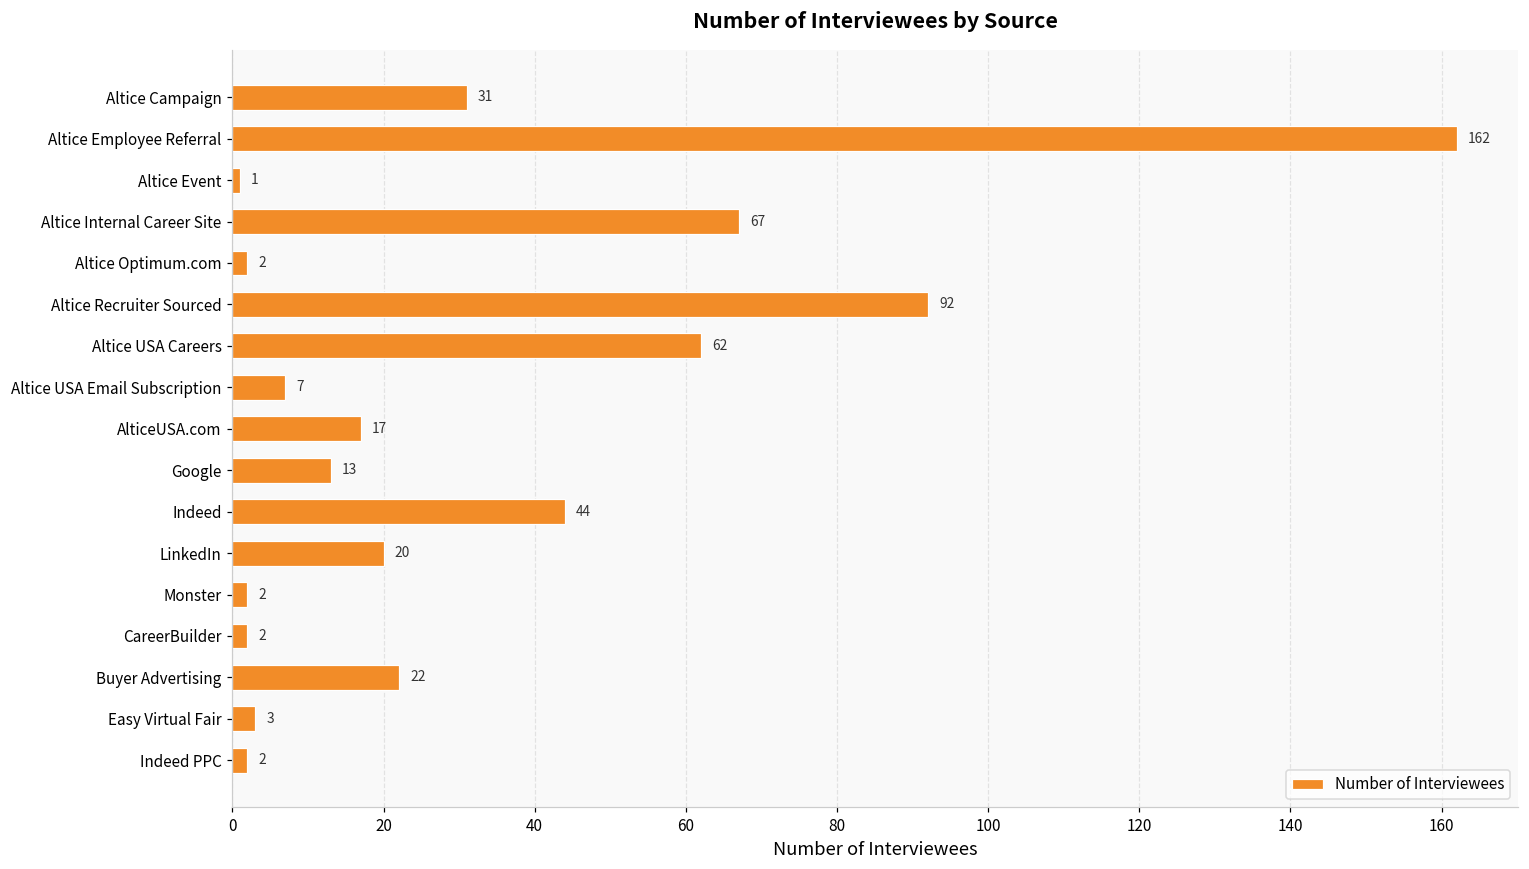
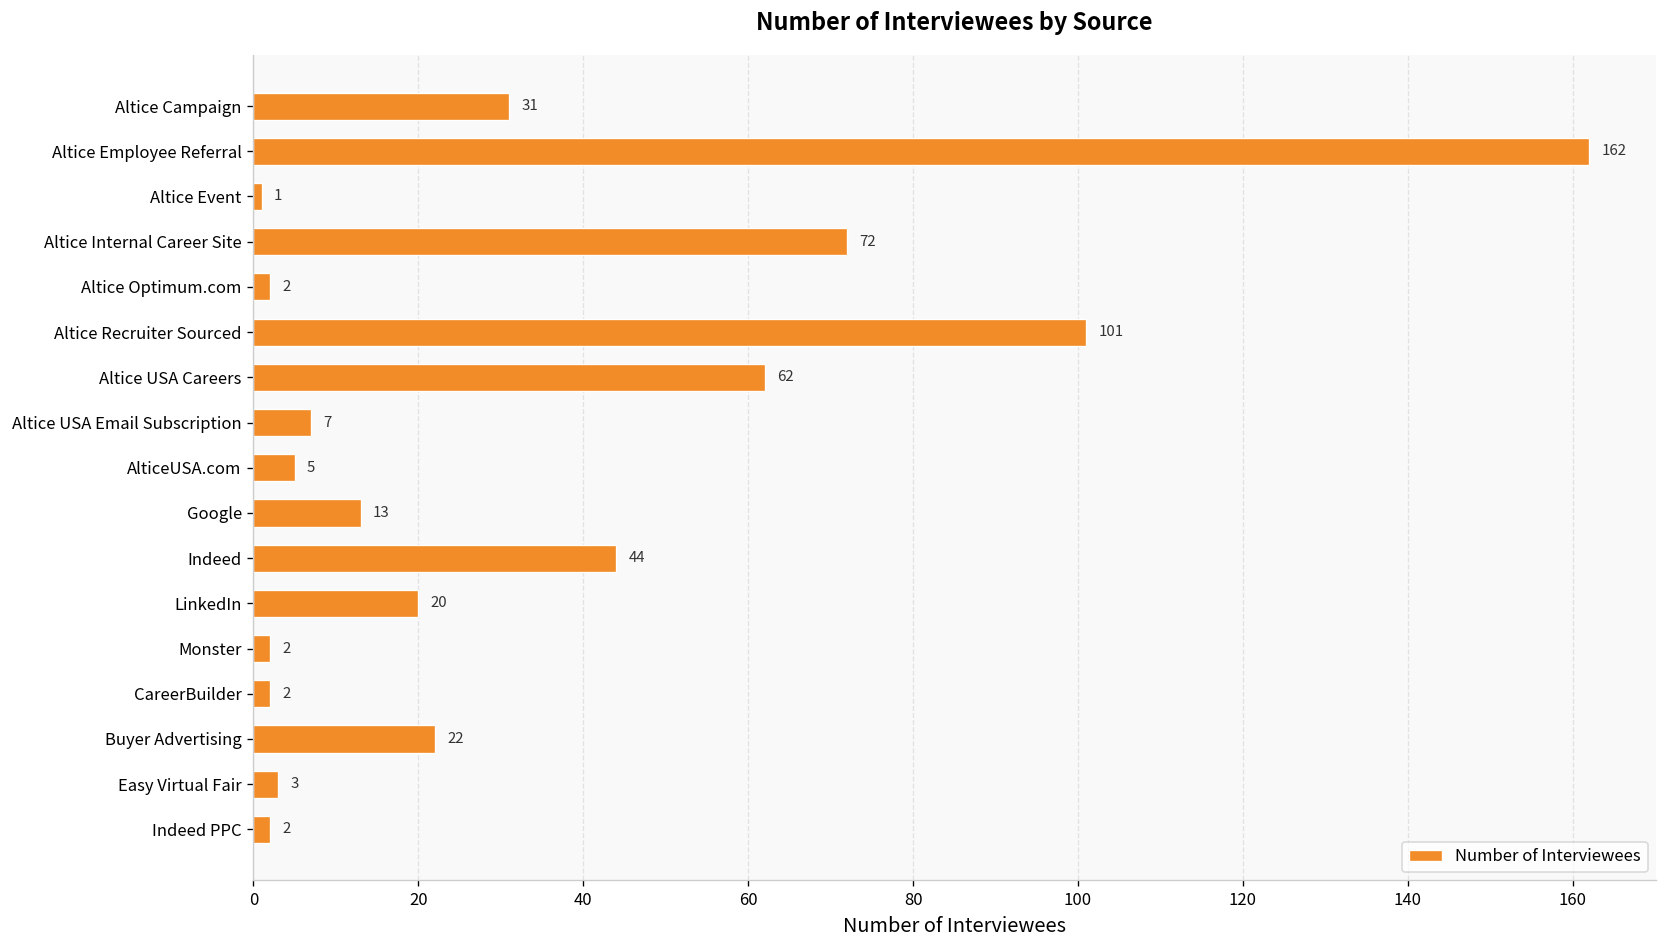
Altice Internal Career Site: 67 -> 72
Altice Recruiter Sourced: 92 -> 101
AlticeUSA.com: 17 -> 5
